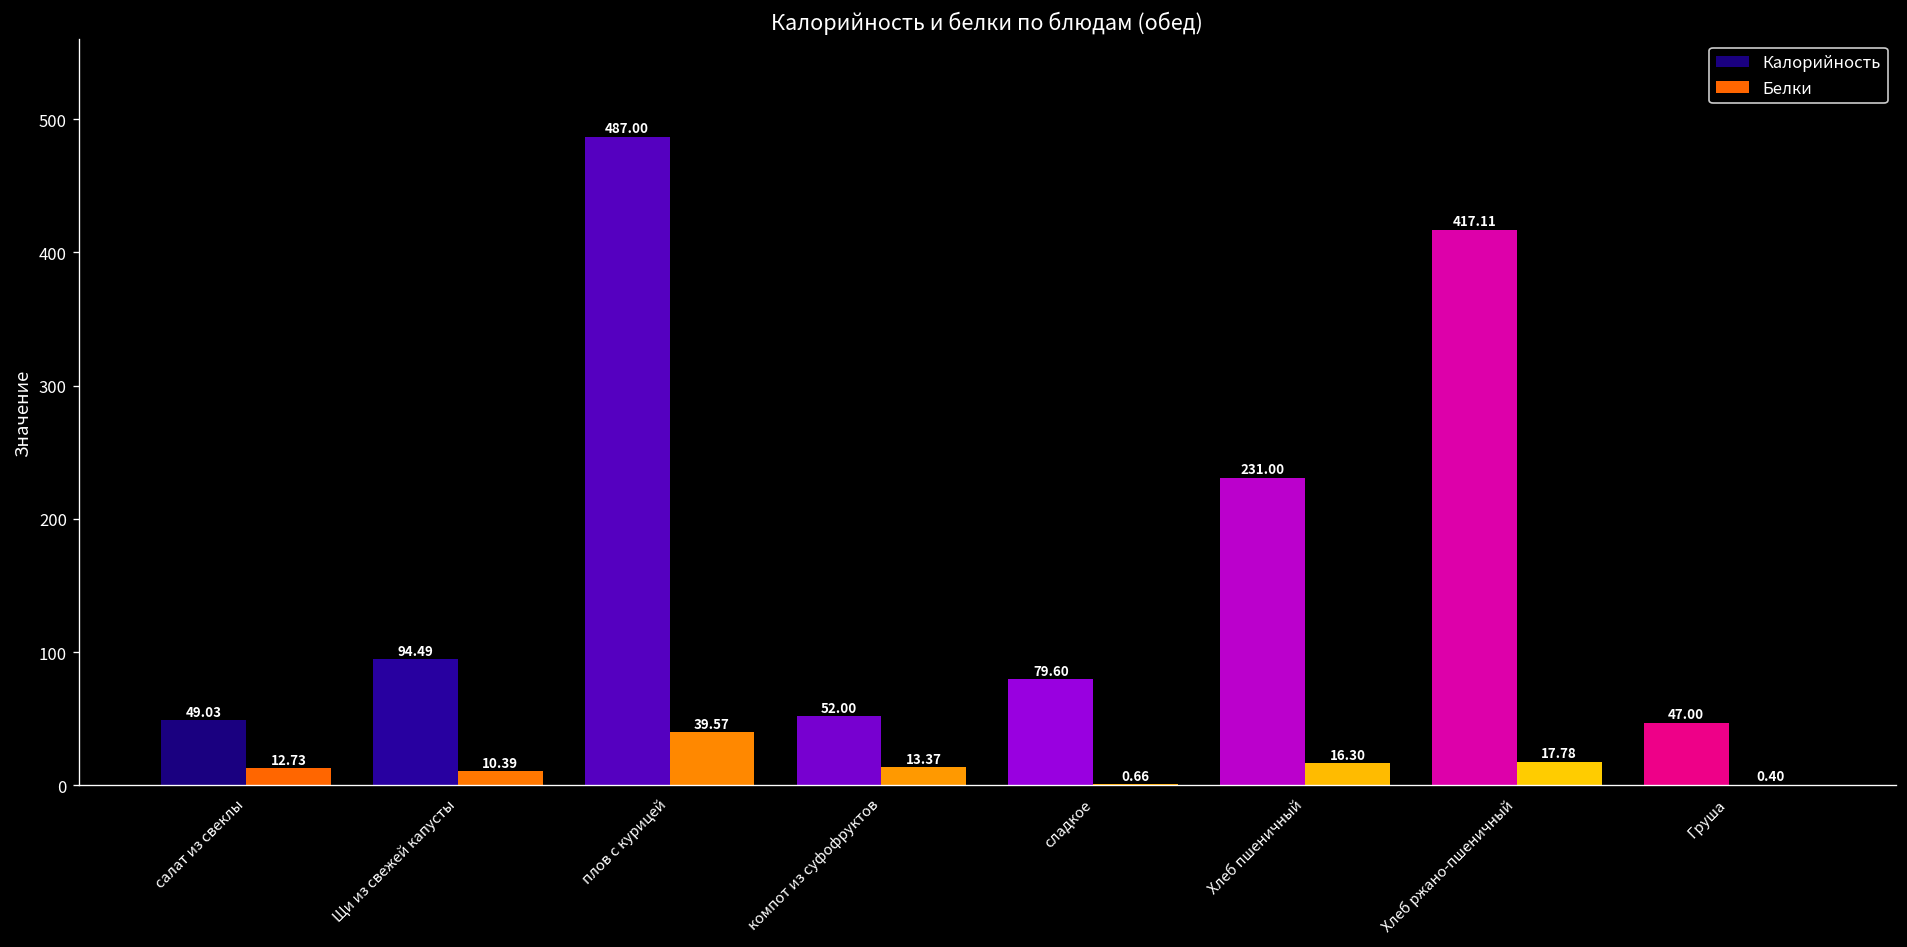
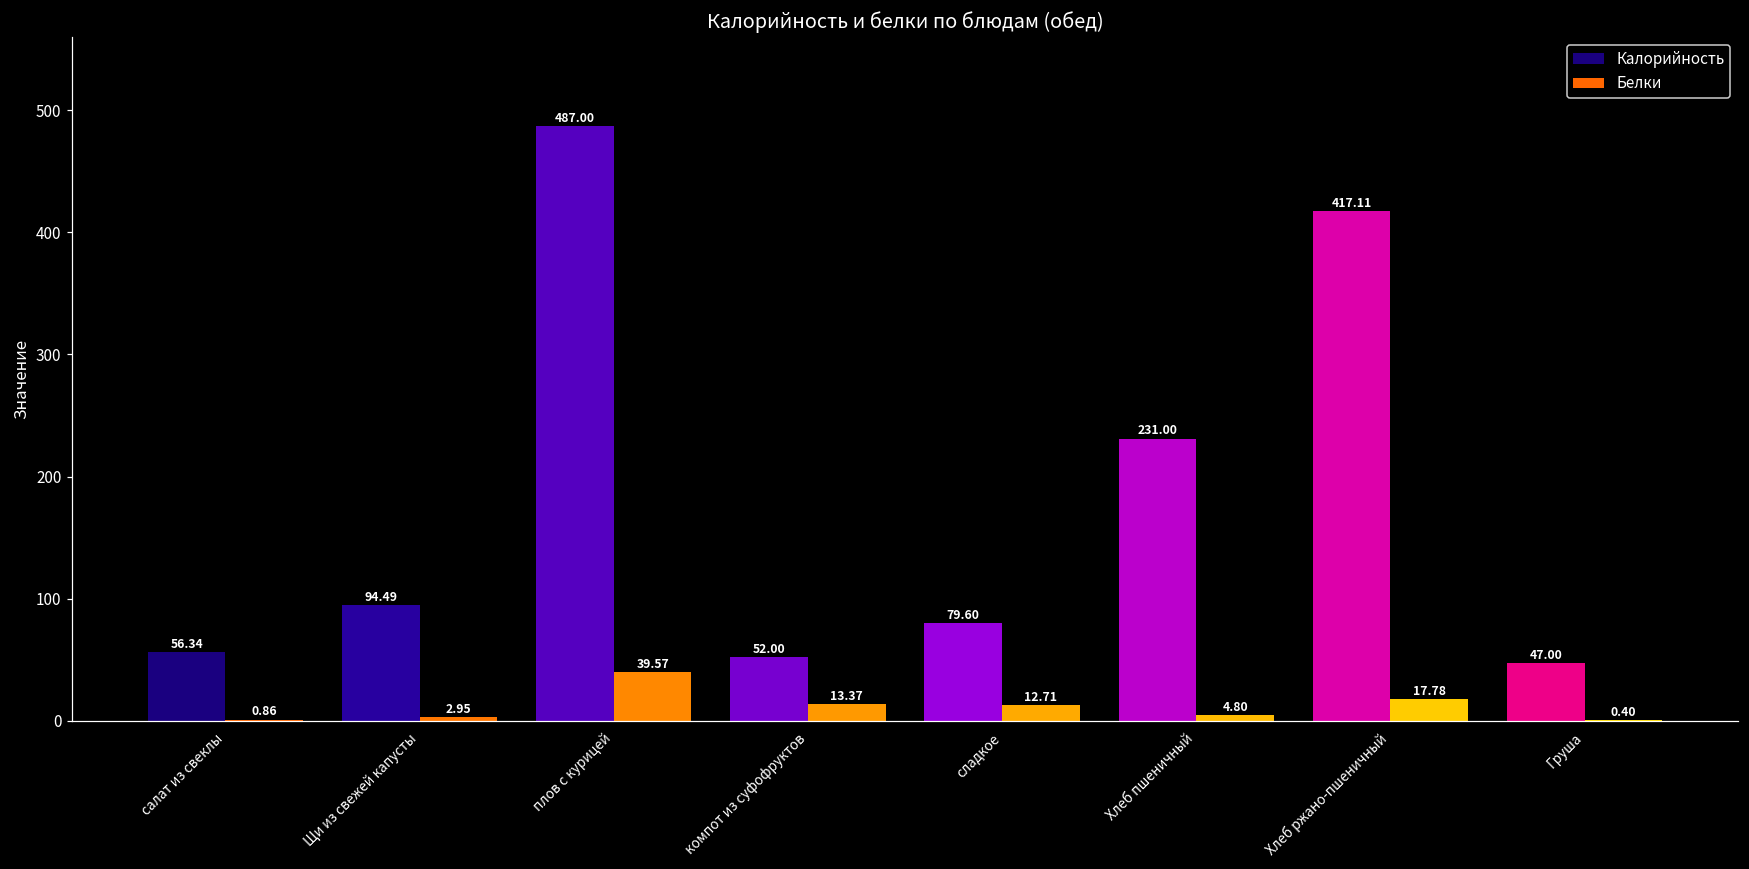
Калорийность, салат из свеклы: 49.03 -> 56.34
Белки, салат из свеклы: 12.73 -> 0.86
Белки, Щи из свежей капусты: 10.39 -> 2.95
Белки, сладкое: 0.66 -> 12.71
Белки, Хлеб пшеничный: 16.30 -> 4.80
